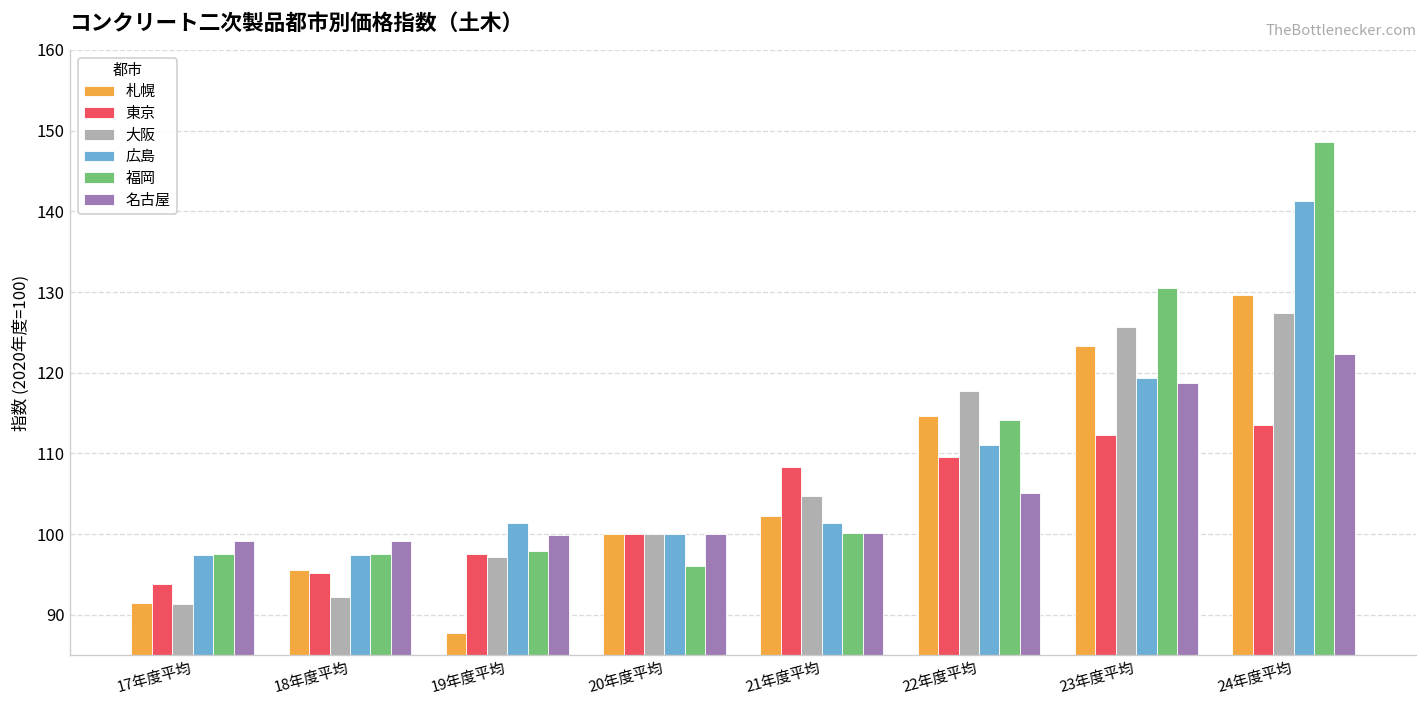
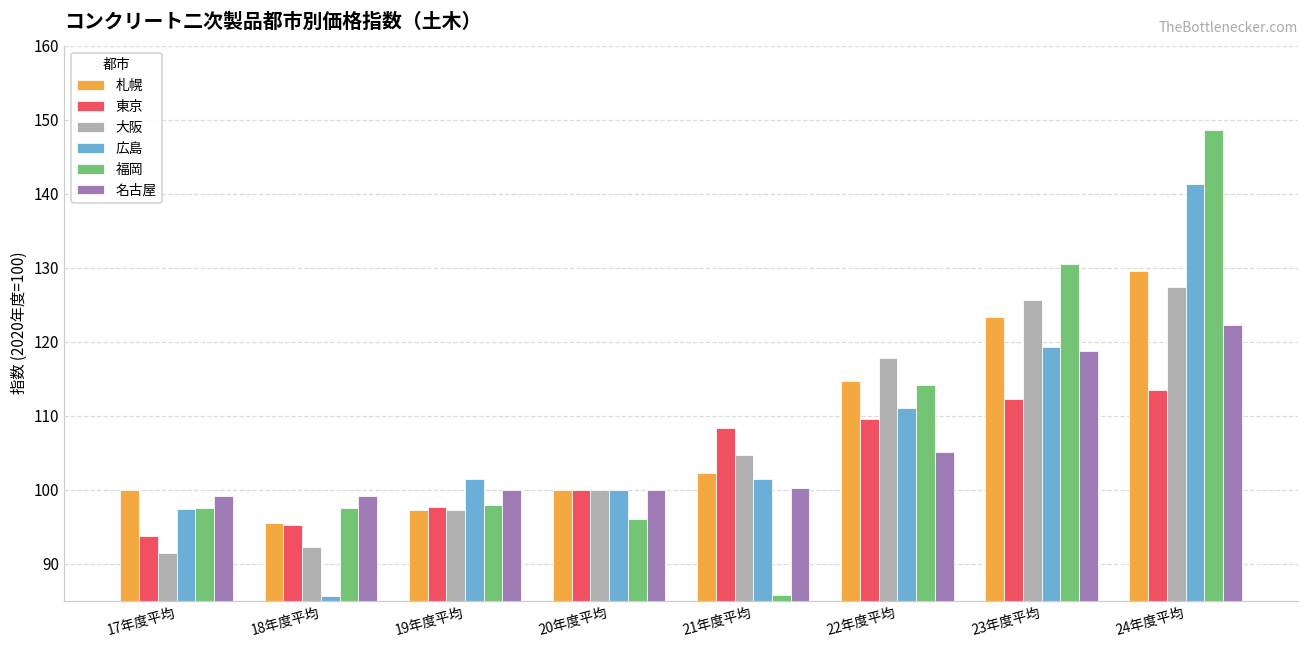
札幌, 17年度平均: 92 -> 100
広島, 18年度平均: 97 -> 86
札幌, 19年度平均: 88 -> 97
福岡, 21年度平均: 100 -> 86
